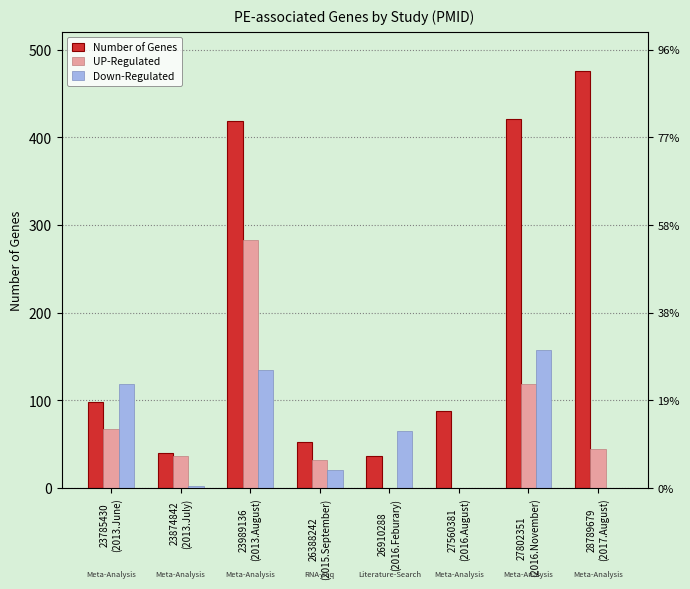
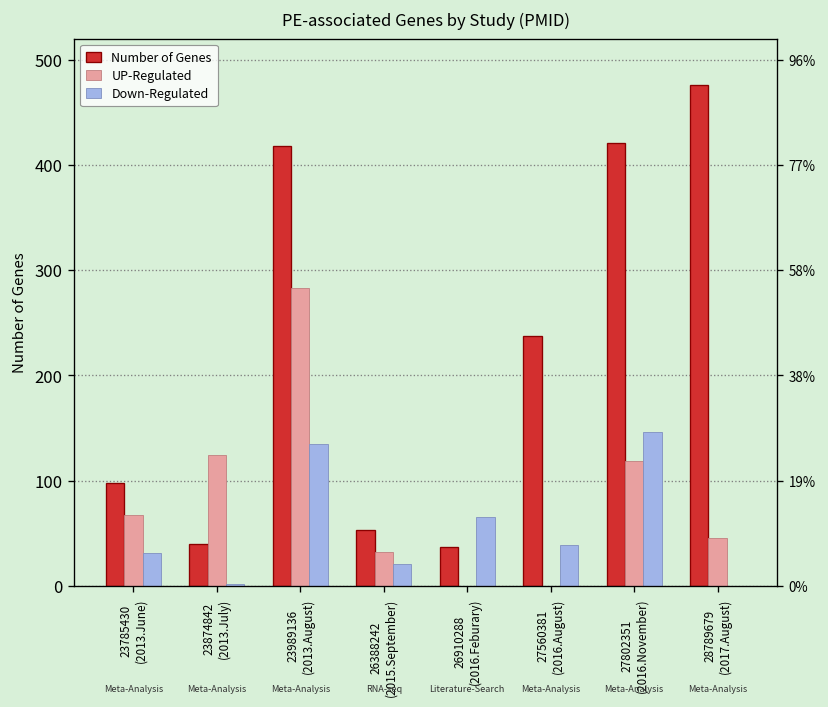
Down-Regulated, 23785430 (2013.June): 120 -> 30
UP-Regulated, 23874842 (2013.July): 40 -> 120
Number of Genes, 27560381 (2016.August): 90 -> 240
Down-Regulated, 27560381 (2016.August): 0 -> 40
Down-Regulated, 27802351 (2016.November): 160 -> 150
